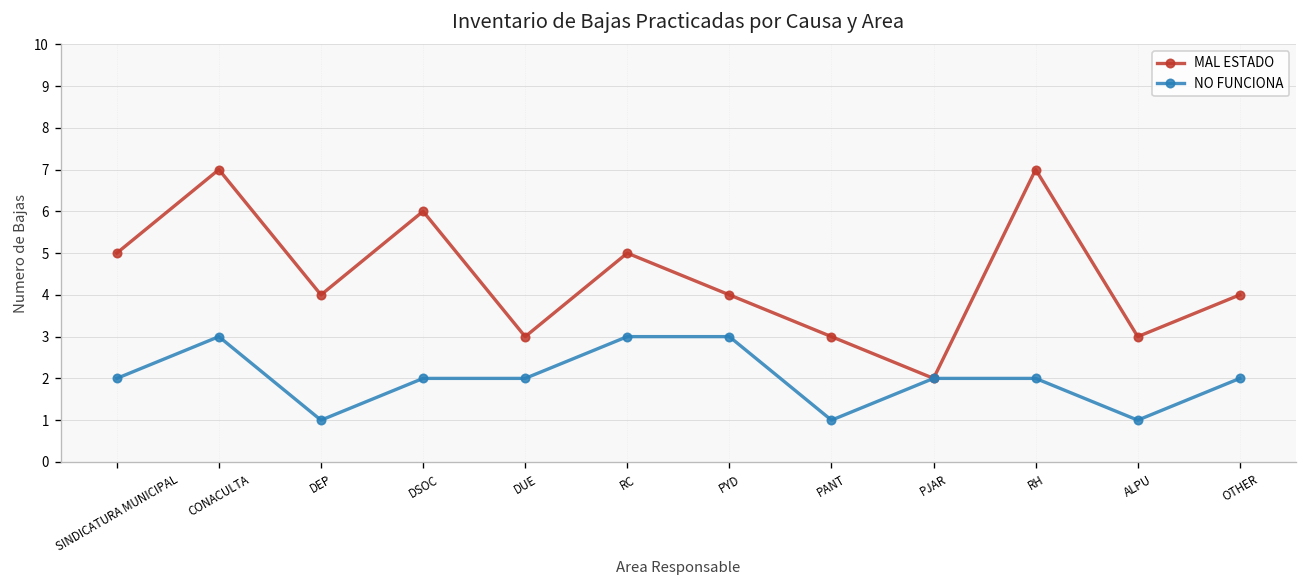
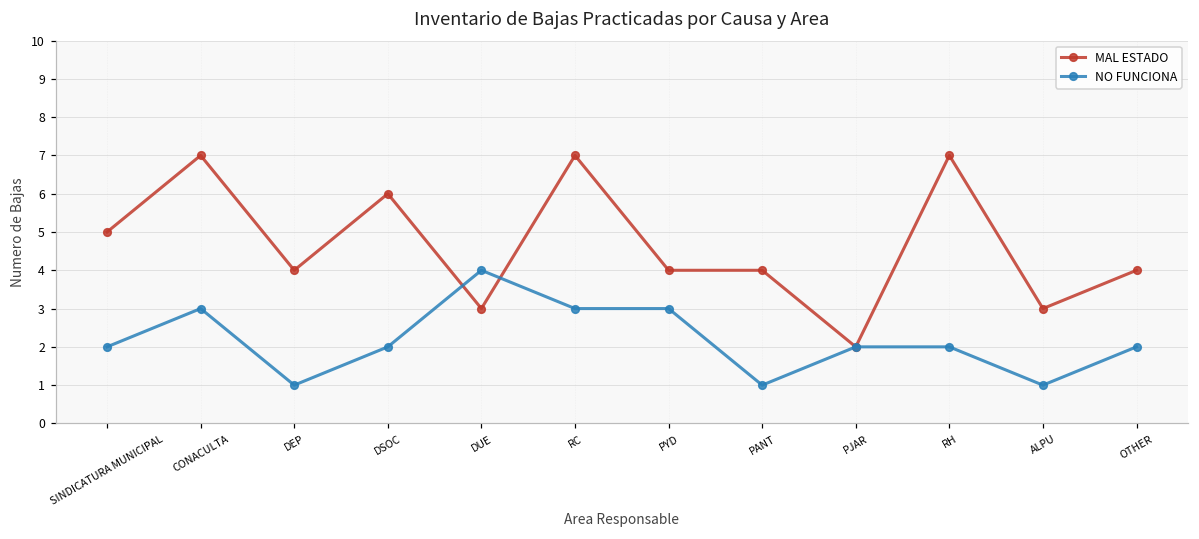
NO FUNCIONA, DUE: 2 -> 4
MAL ESTADO, RC: 5 -> 7
MAL ESTADO, PANT: 3 -> 4
